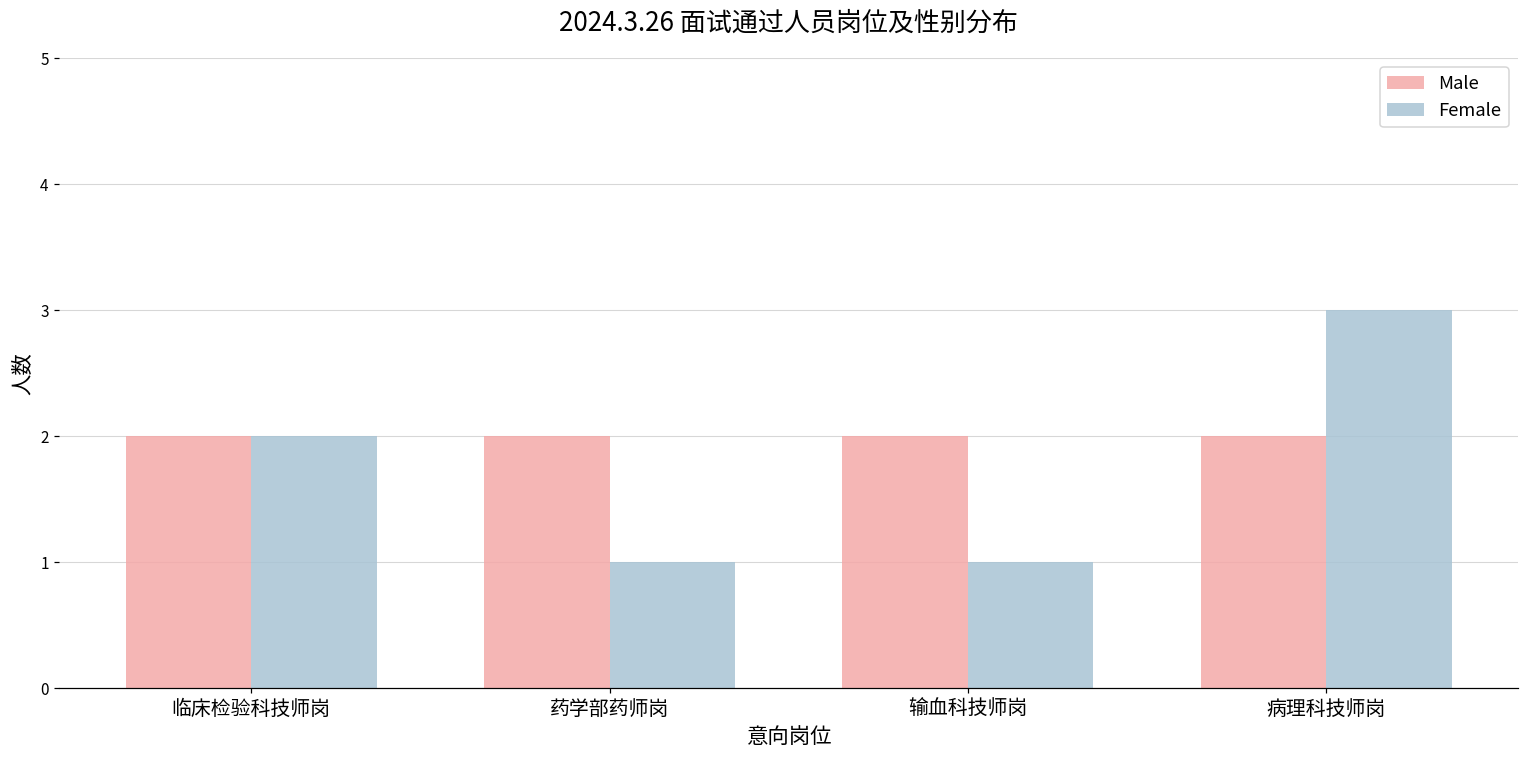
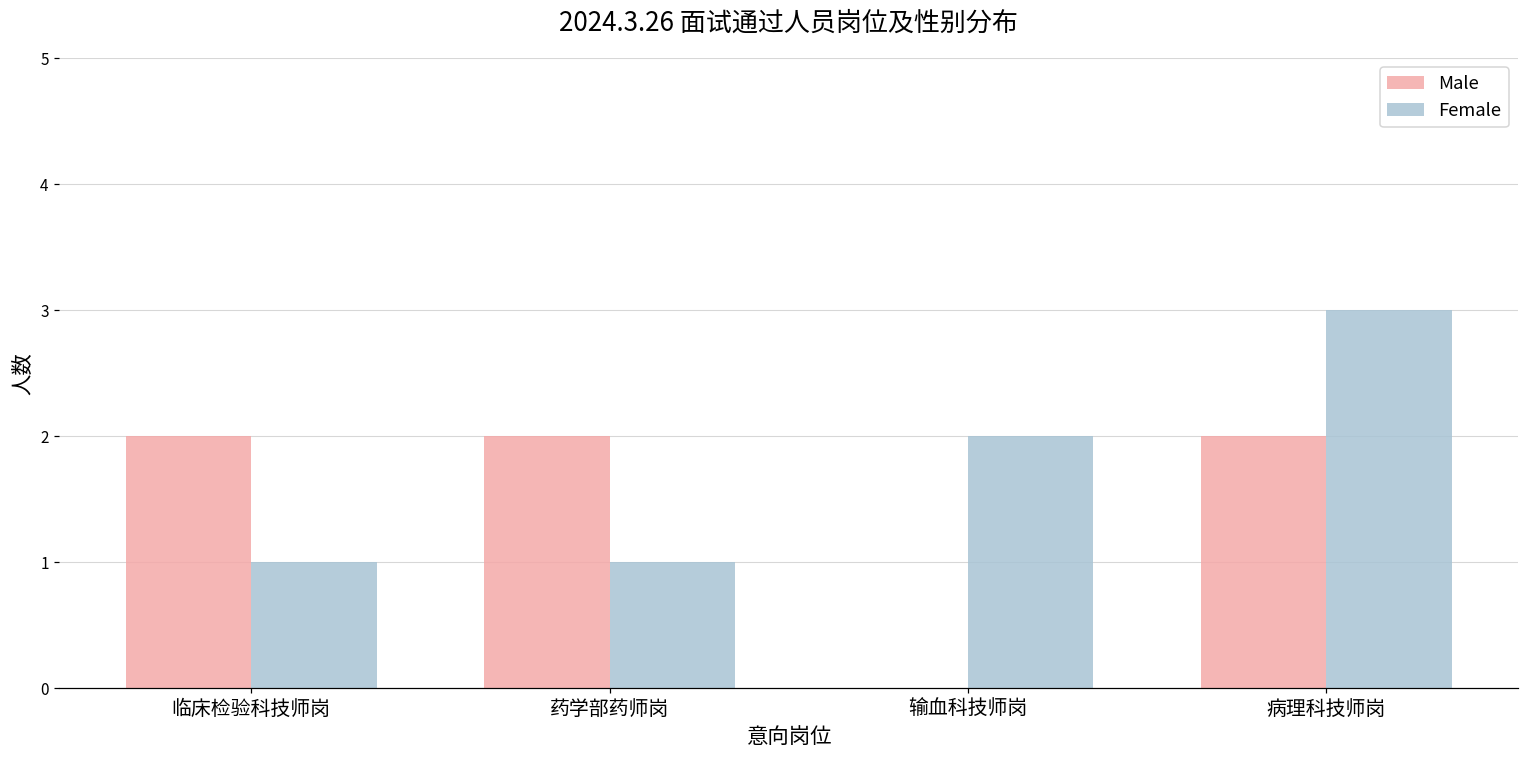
Female, 临床检验科技师岗: 2 -> 1
Male, 输血科技师岗: 2 -> 0
Female, 输血科技师岗: 1 -> 2
